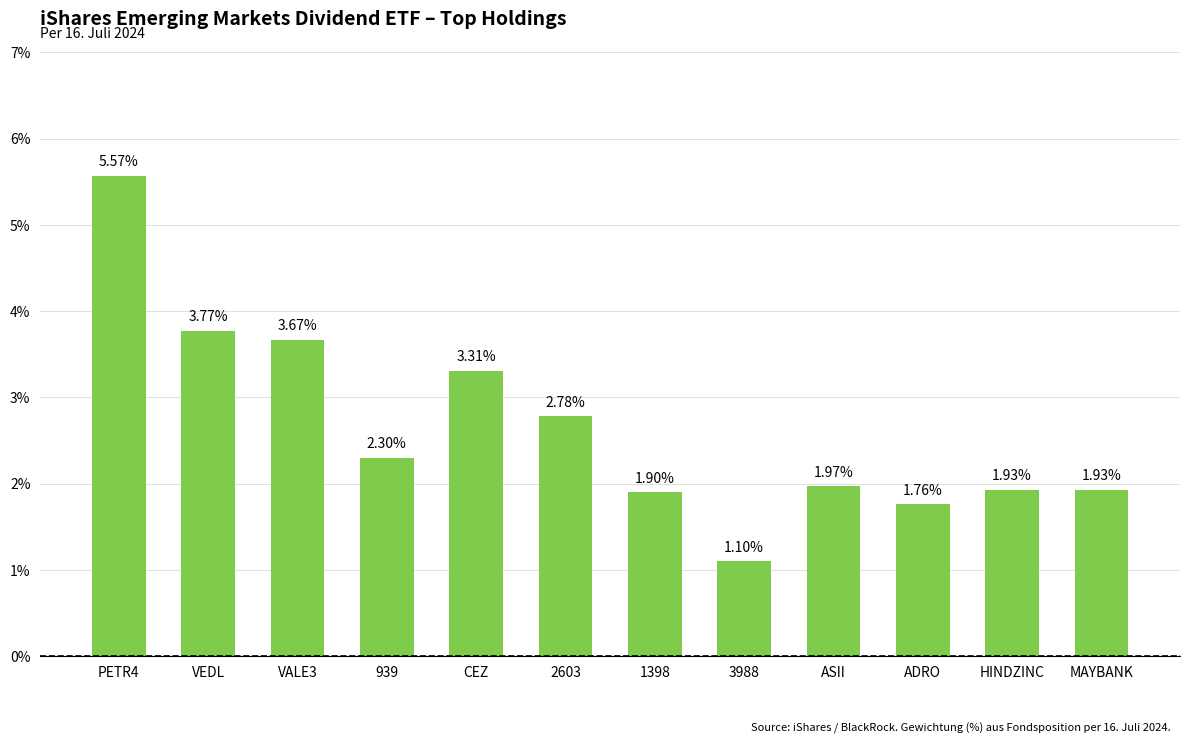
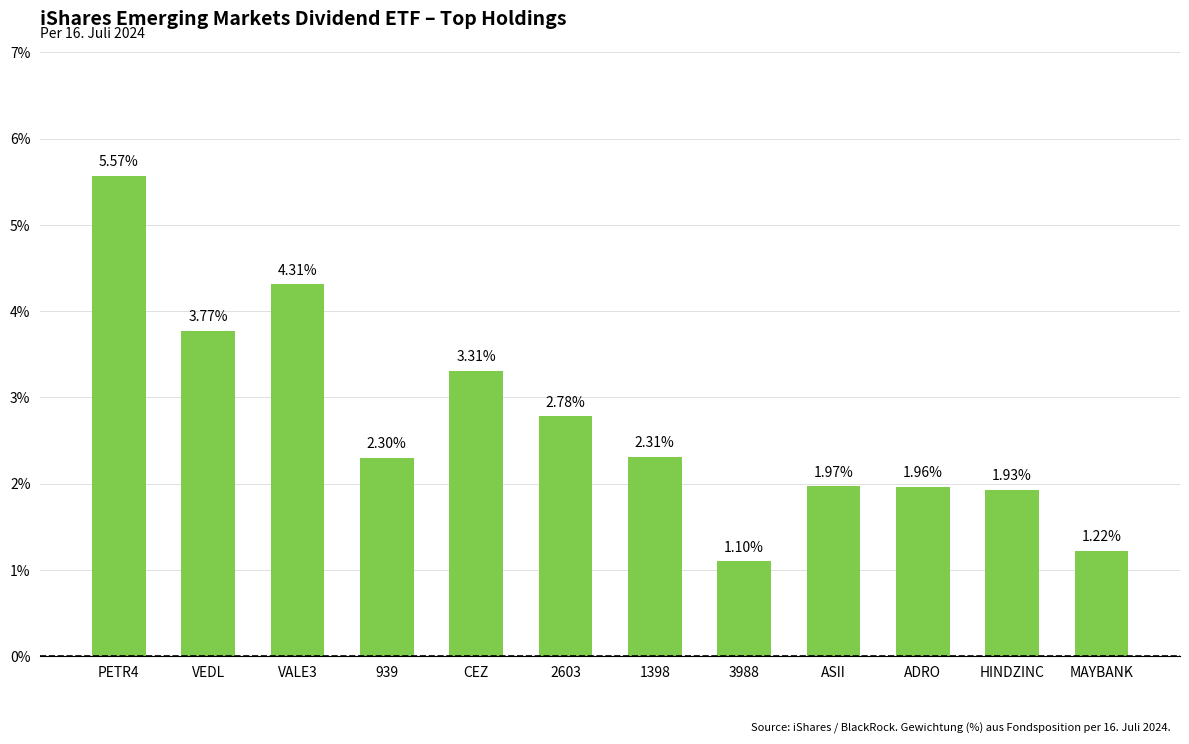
VALE3: 3.67% -> 4.31%
1398: 1.90% -> 2.31%
ADRO: 1.76% -> 1.96%
MAYBANK: 1.93% -> 1.22%
